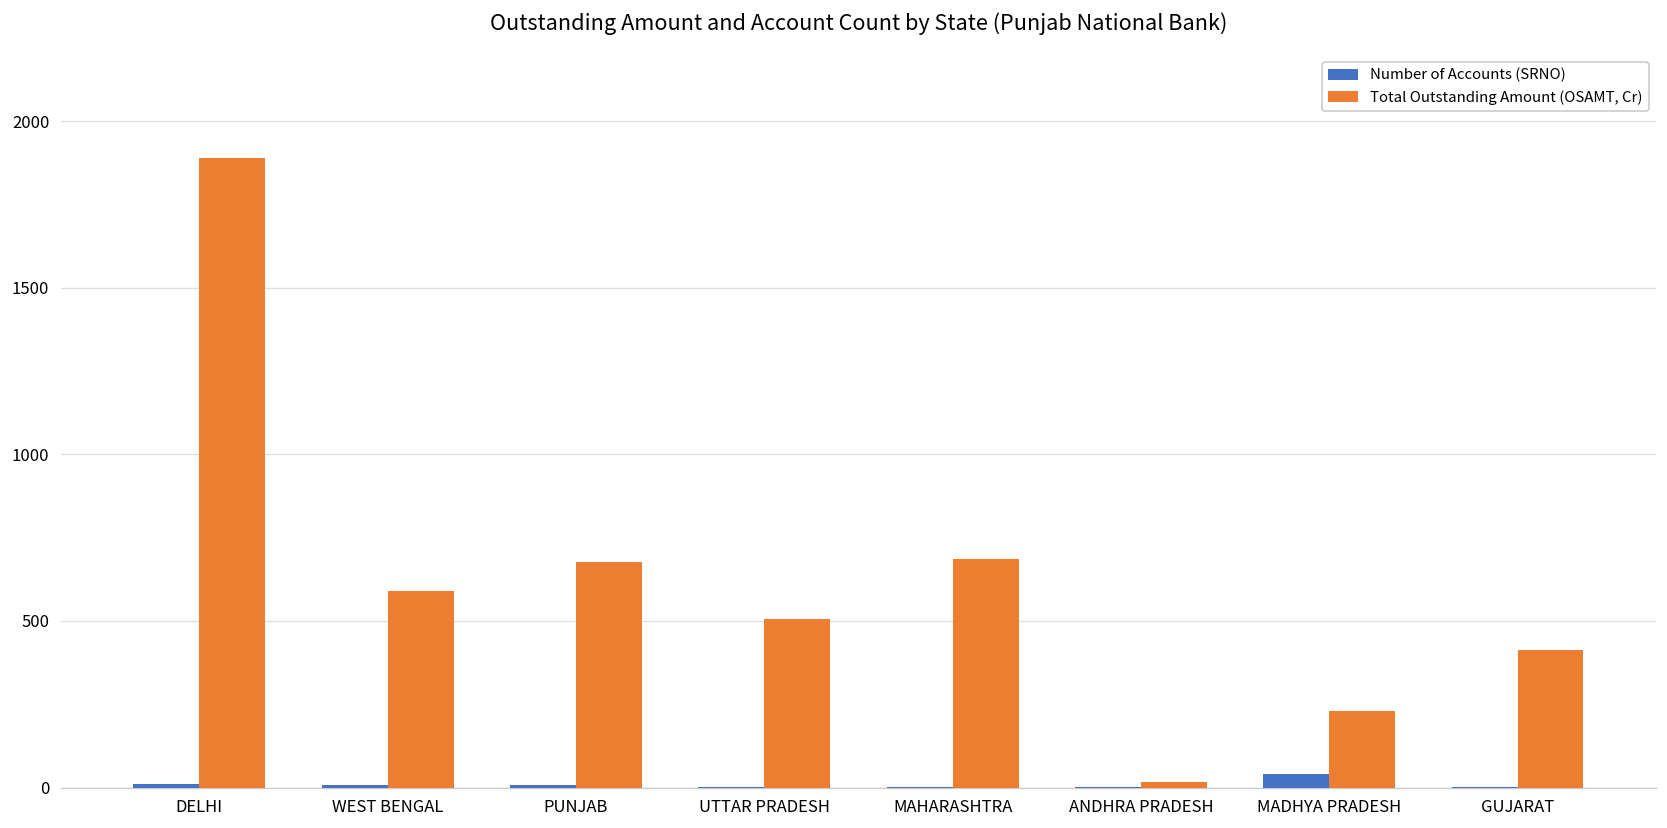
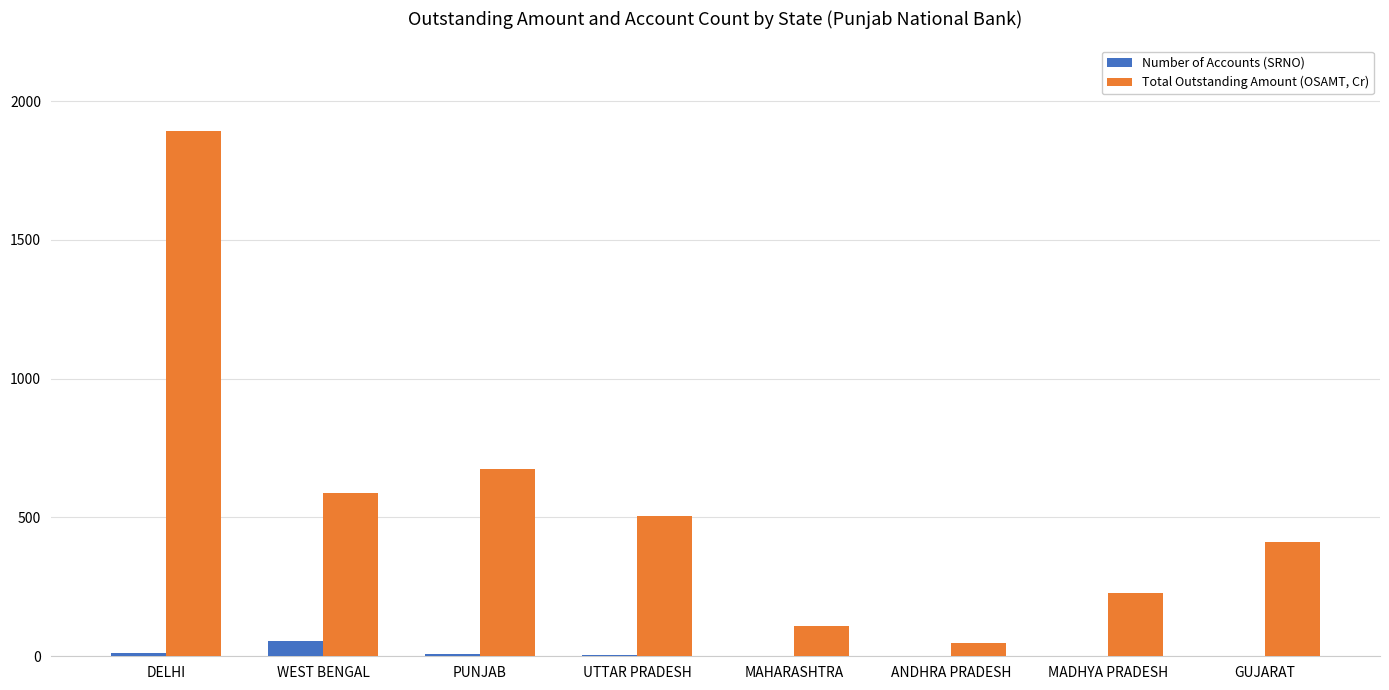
Number of Accounts (SRNO), WEST BENGAL: 10 -> 60
Total Outstanding Amount (OSAMT, Cr), MAHARASHTRA: 690 -> 110
Total Outstanding Amount (OSAMT, Cr), ANDHRA PRADESH: 20 -> 50
Number of Accounts (SRNO), MADHYA PRADESH: 40 -> 0
